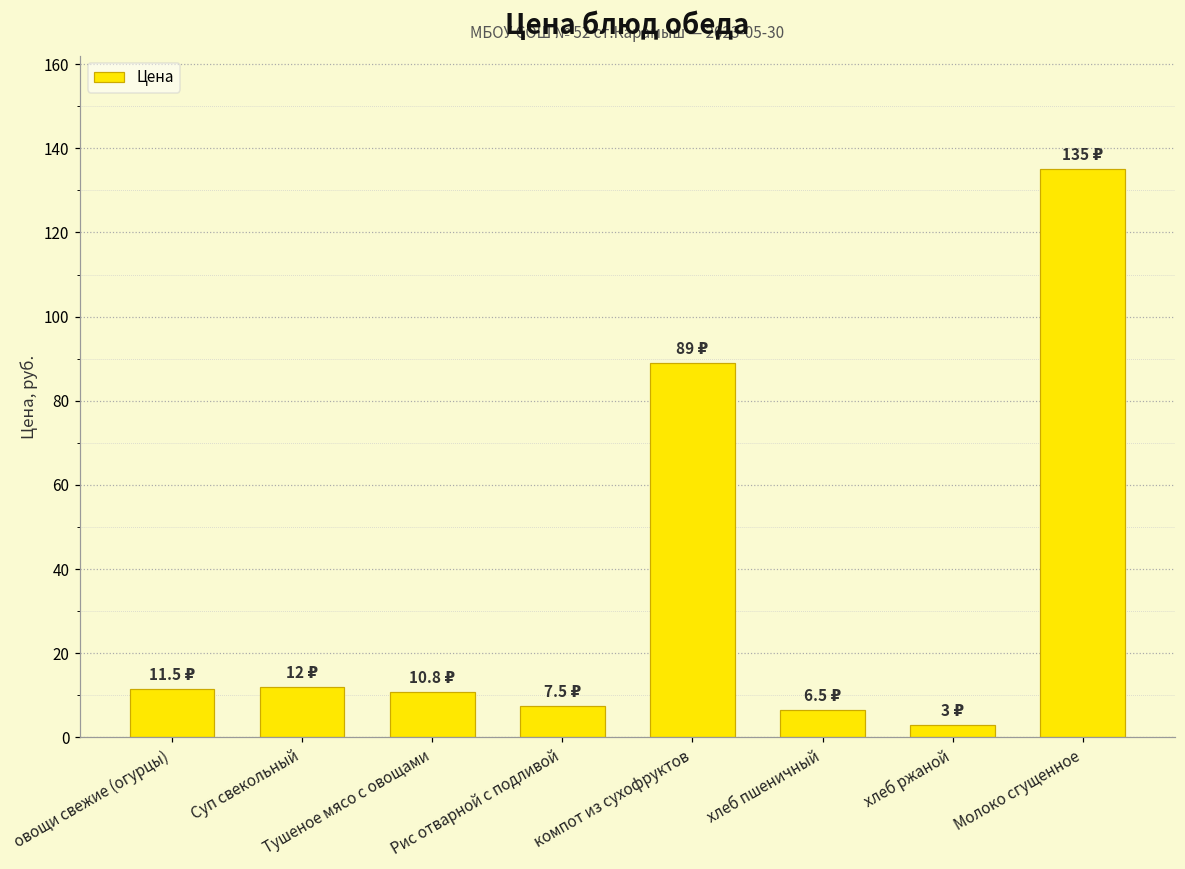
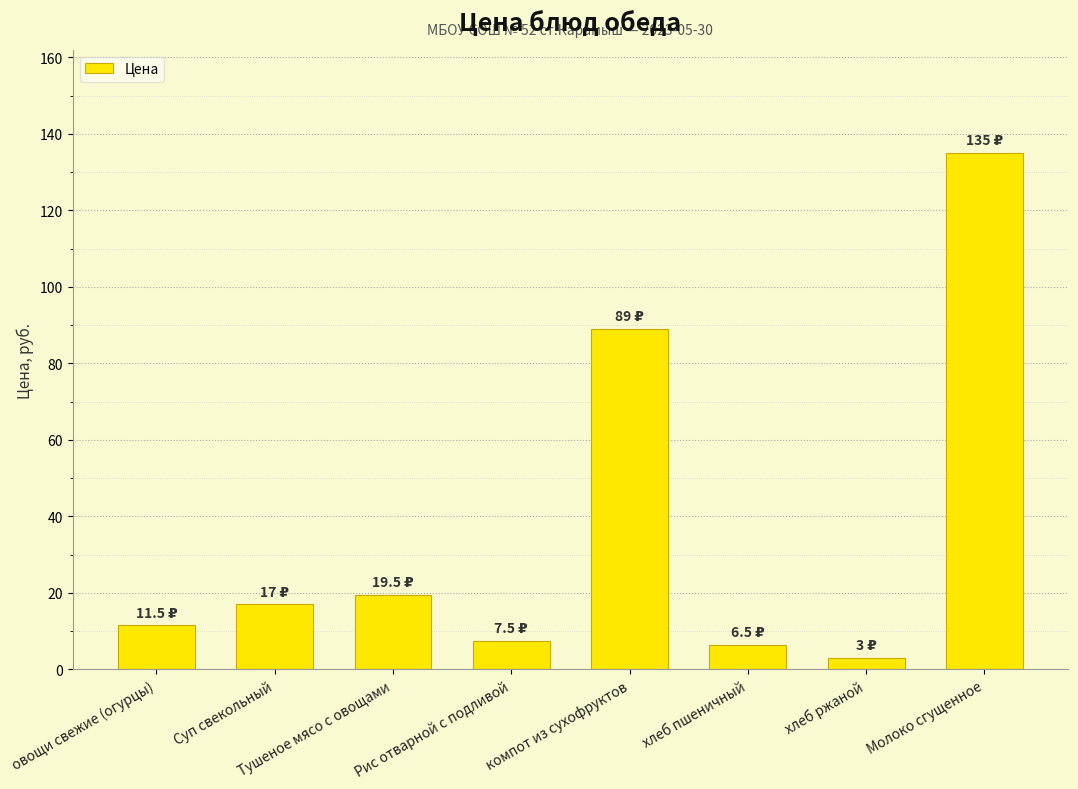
Суп свекольный: 12 -> 17
Тушеное мясо с овощами: 10.8 -> 19.5
